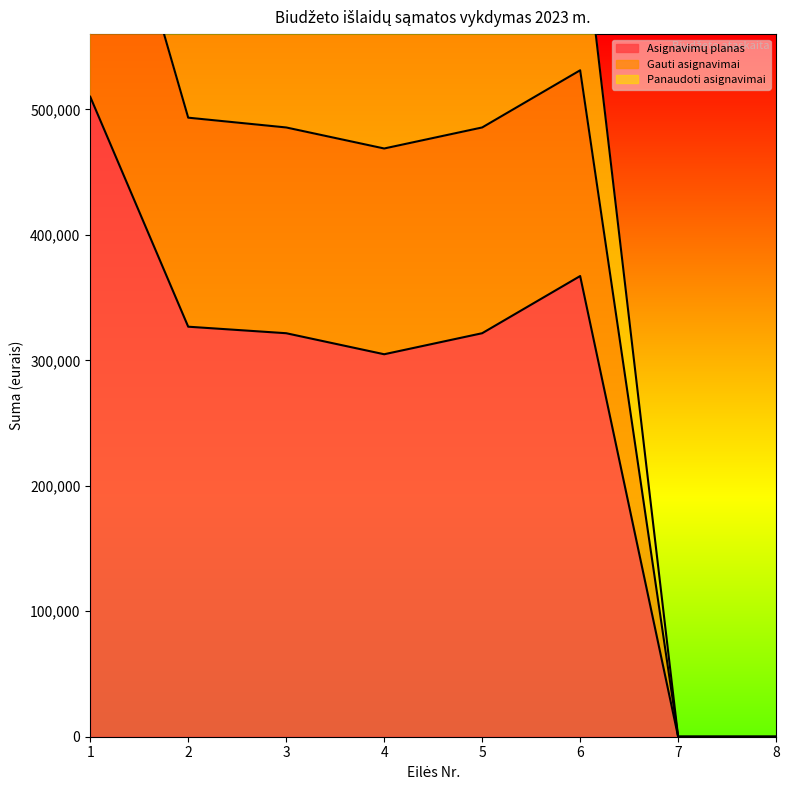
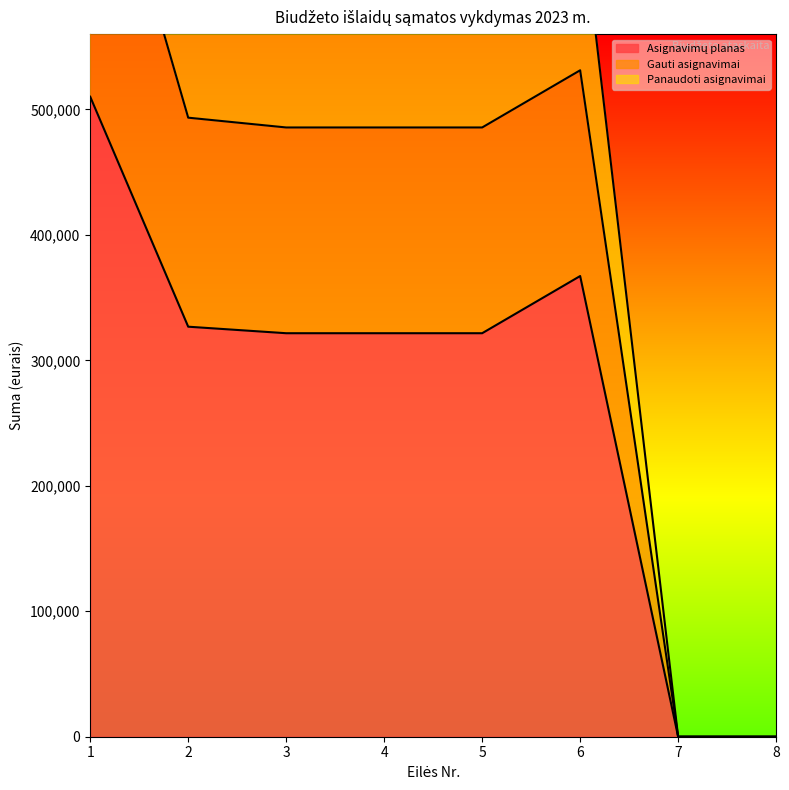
Asignavimų planas, 4: 305,000 -> 322,000
